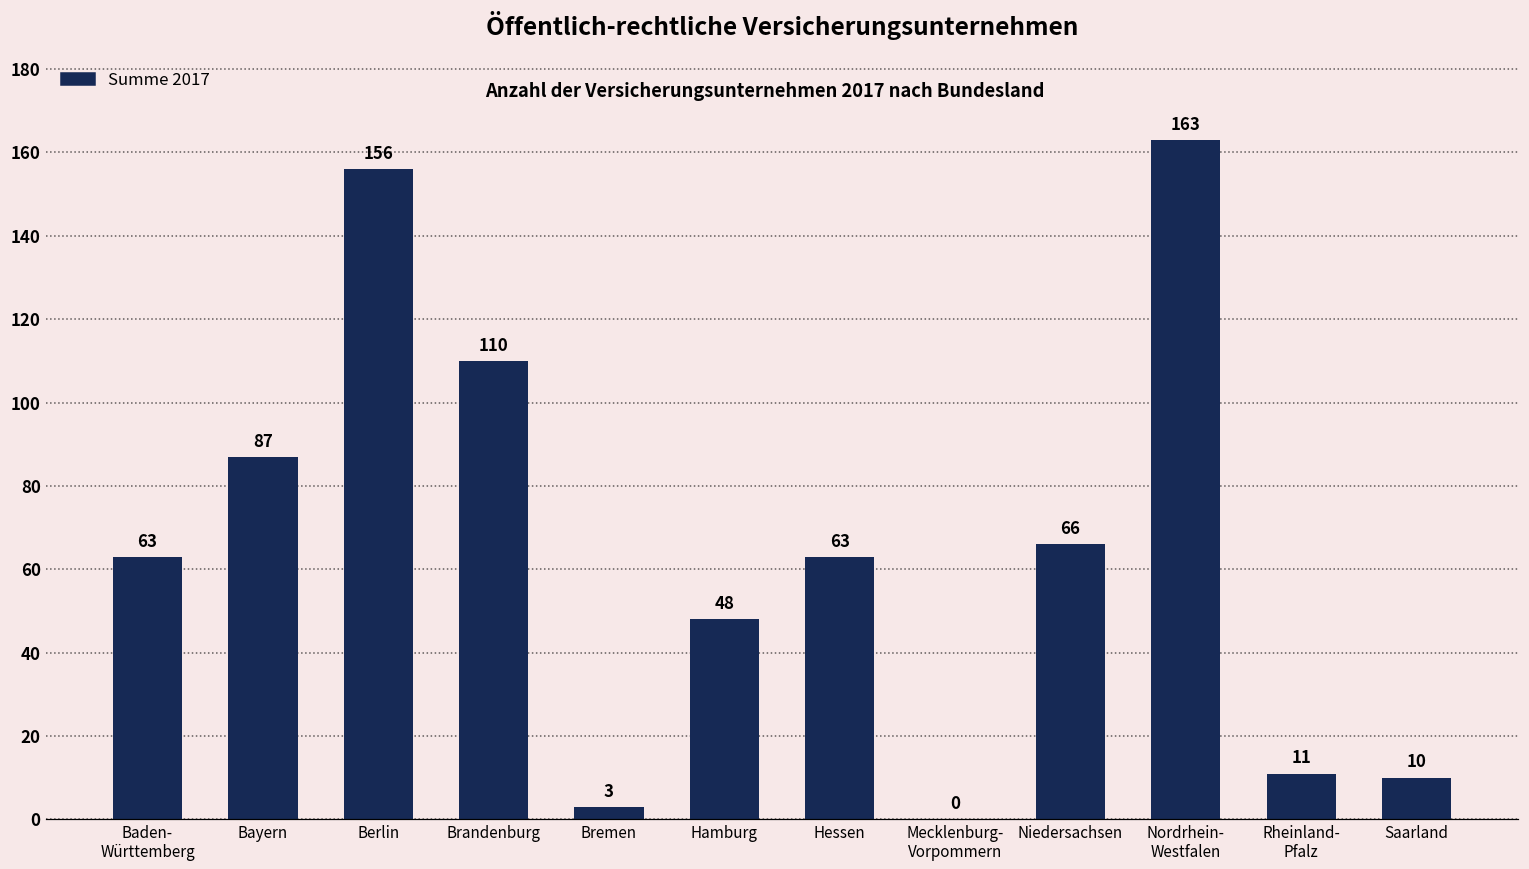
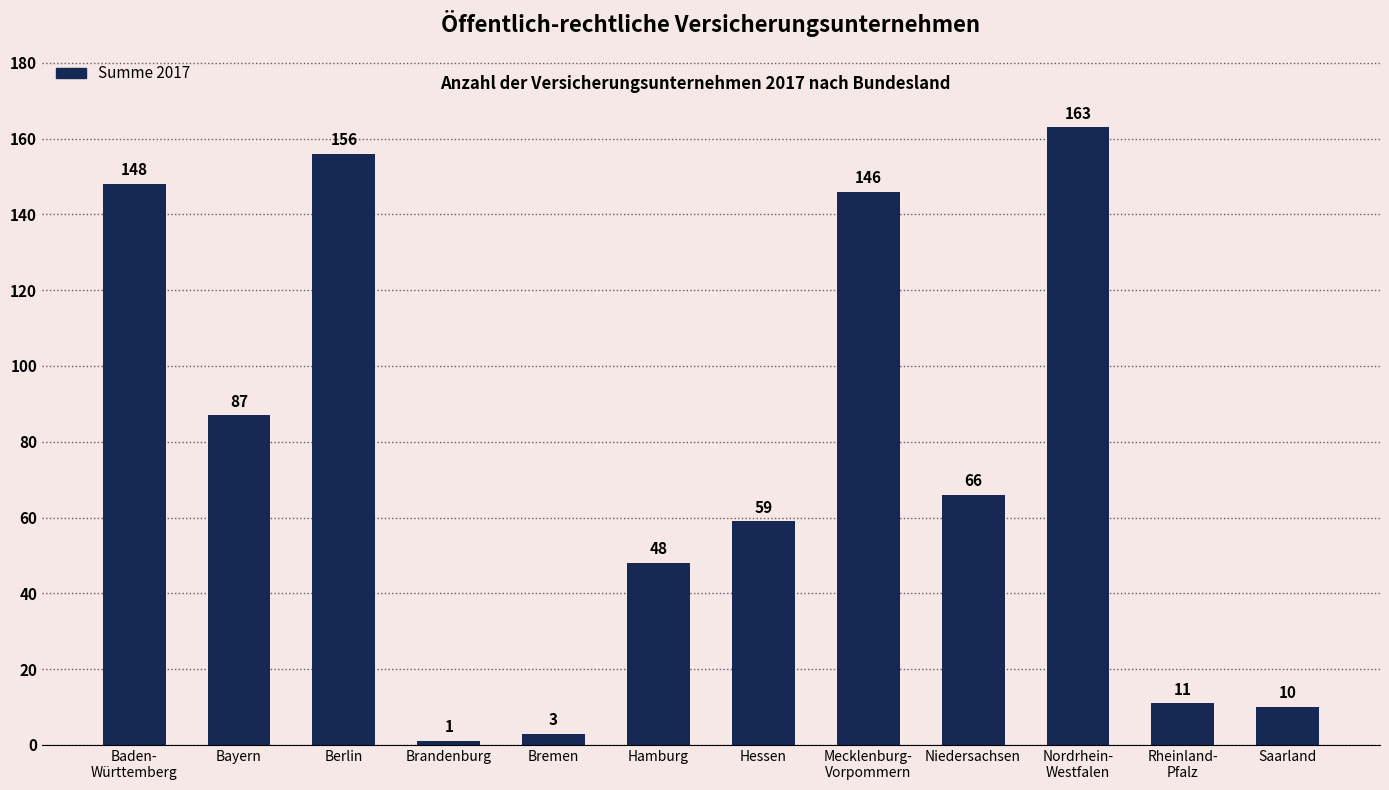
Baden- Württemberg: 63 -> 148
Brandenburg: 110 -> 1
Hessen: 63 -> 59
Mecklenburg- Vorpommern: 0 -> 146
